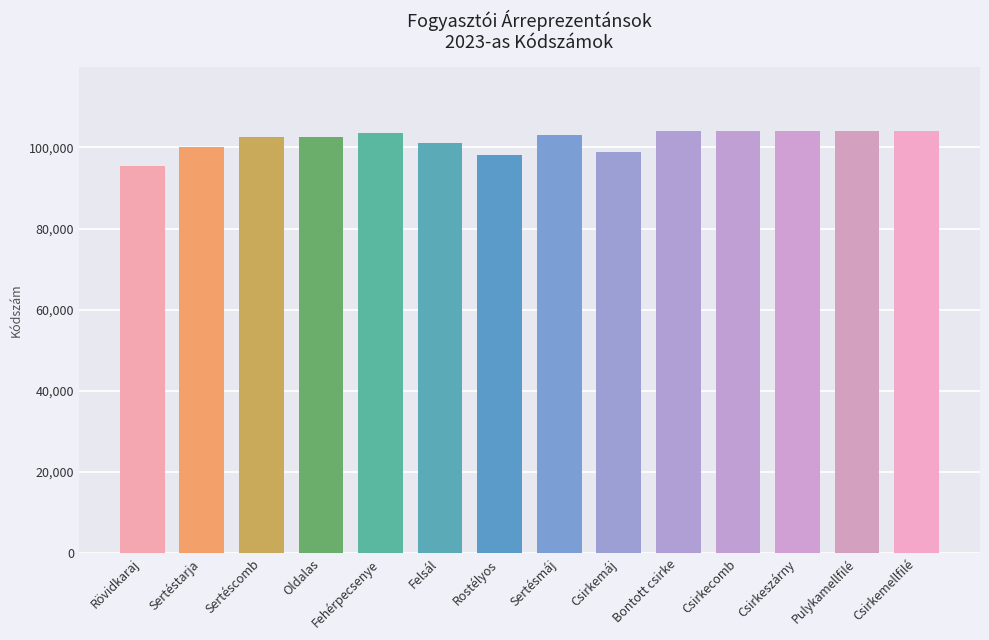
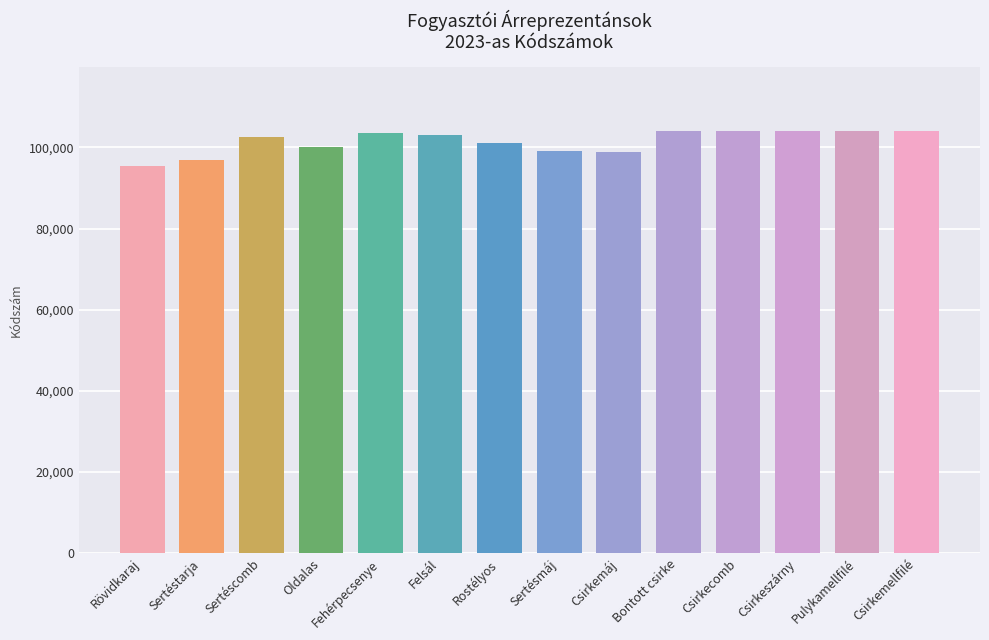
Sertéstarja: 100,000 -> 97,000
Oldalas: 103,000 -> 100,000
Felsál: 101,000 -> 103,000
Rostélyos: 98,000 -> 101,000
Sertésmáj: 103,000 -> 99,000
